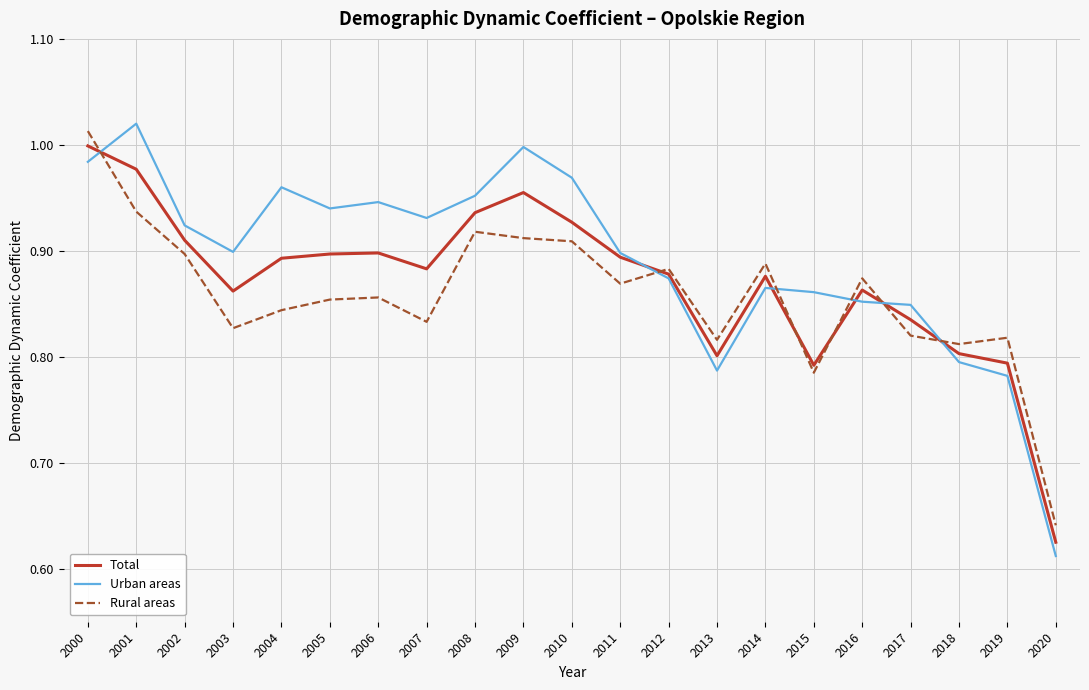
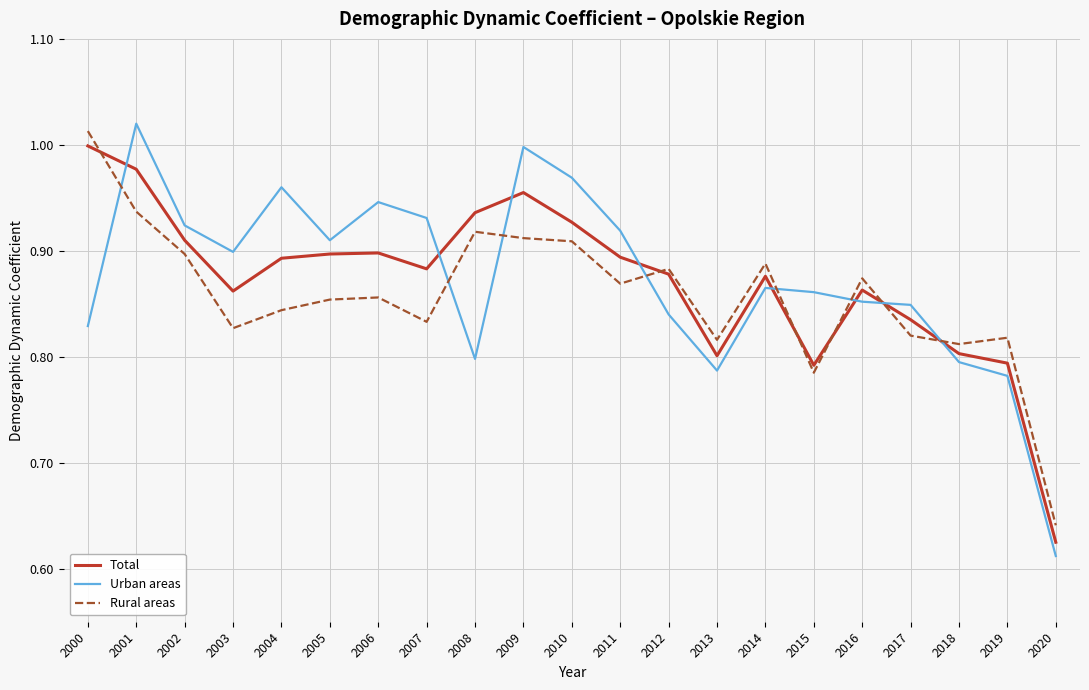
Urban areas, 2000: 0.984 -> 0.829
Urban areas, 2005: 0.94 -> 0.91
Urban areas, 2008: 0.952 -> 0.798
Urban areas, 2011: 0.898 -> 0.919
Urban areas, 2012: 0.874 -> 0.840
